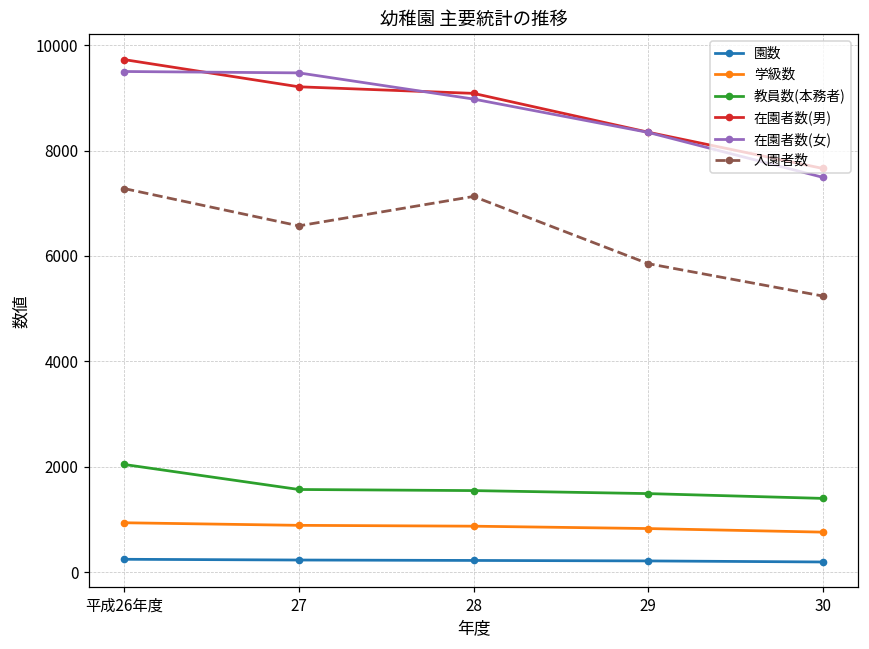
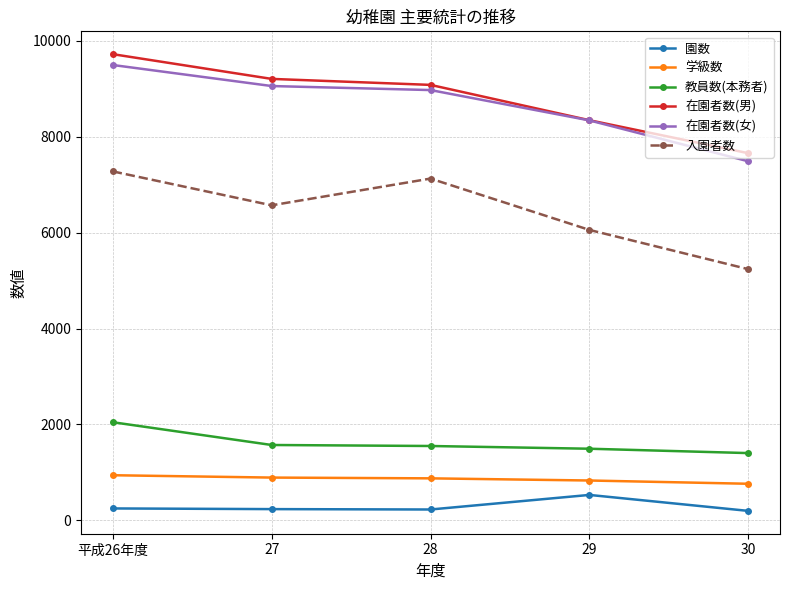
在園者数(女), 27: 9500 -> 9100
園数, 29: 200 -> 500
入園者数, 29: 5900 -> 6100
